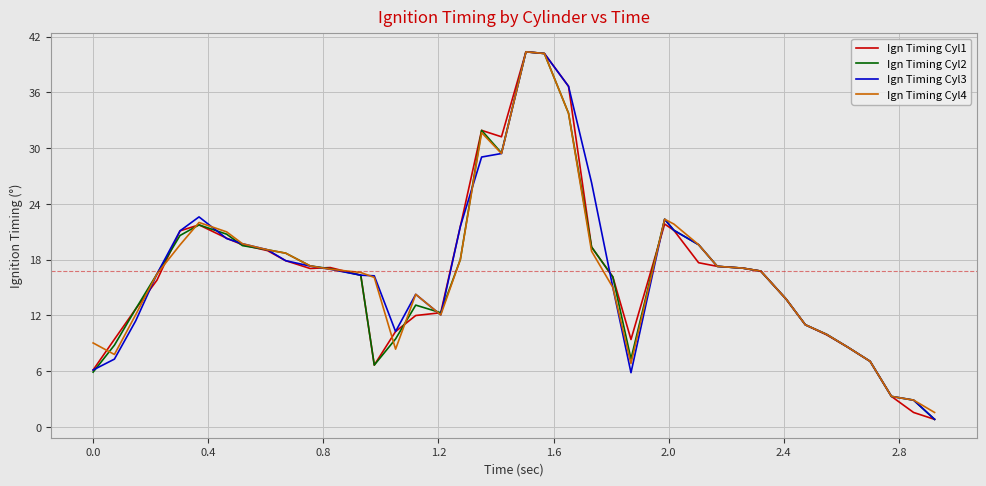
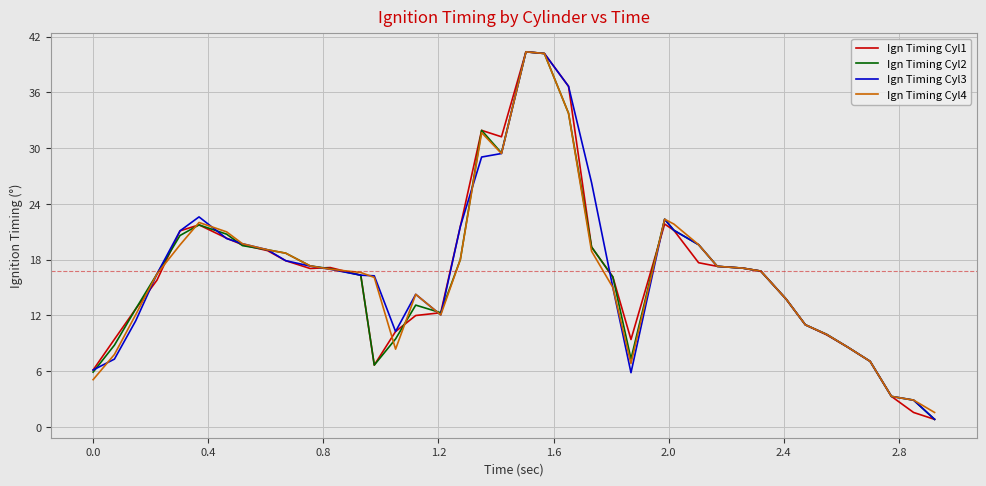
Ign Timing Cyl4, 0.0: 9 -> 5
